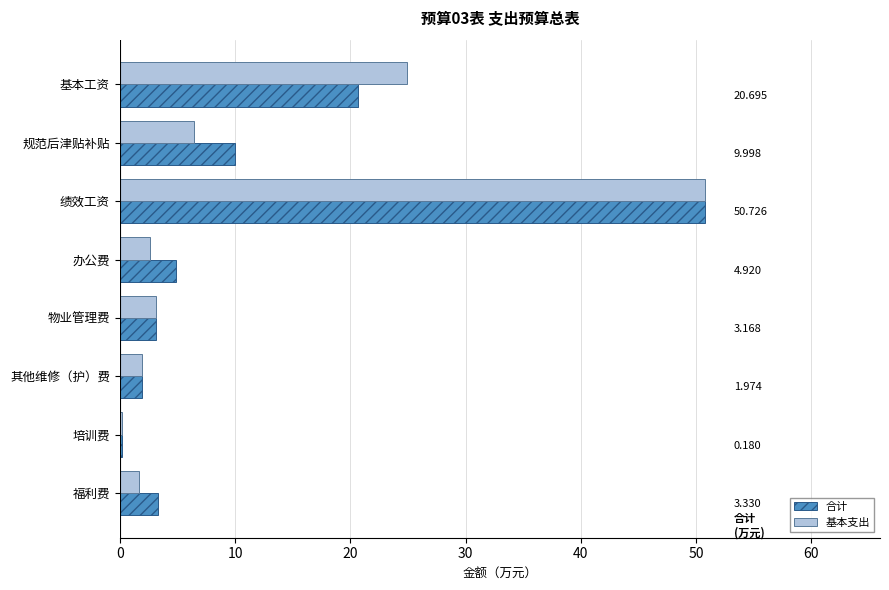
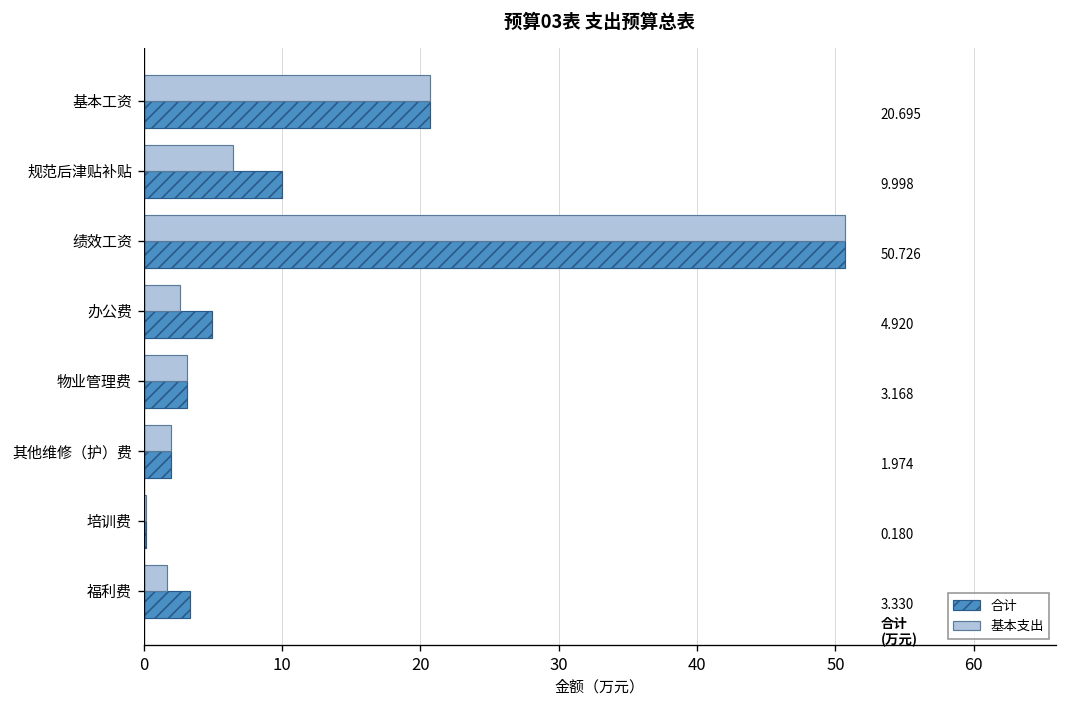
基本支出, 基本工资: 24.9 -> 20.7
